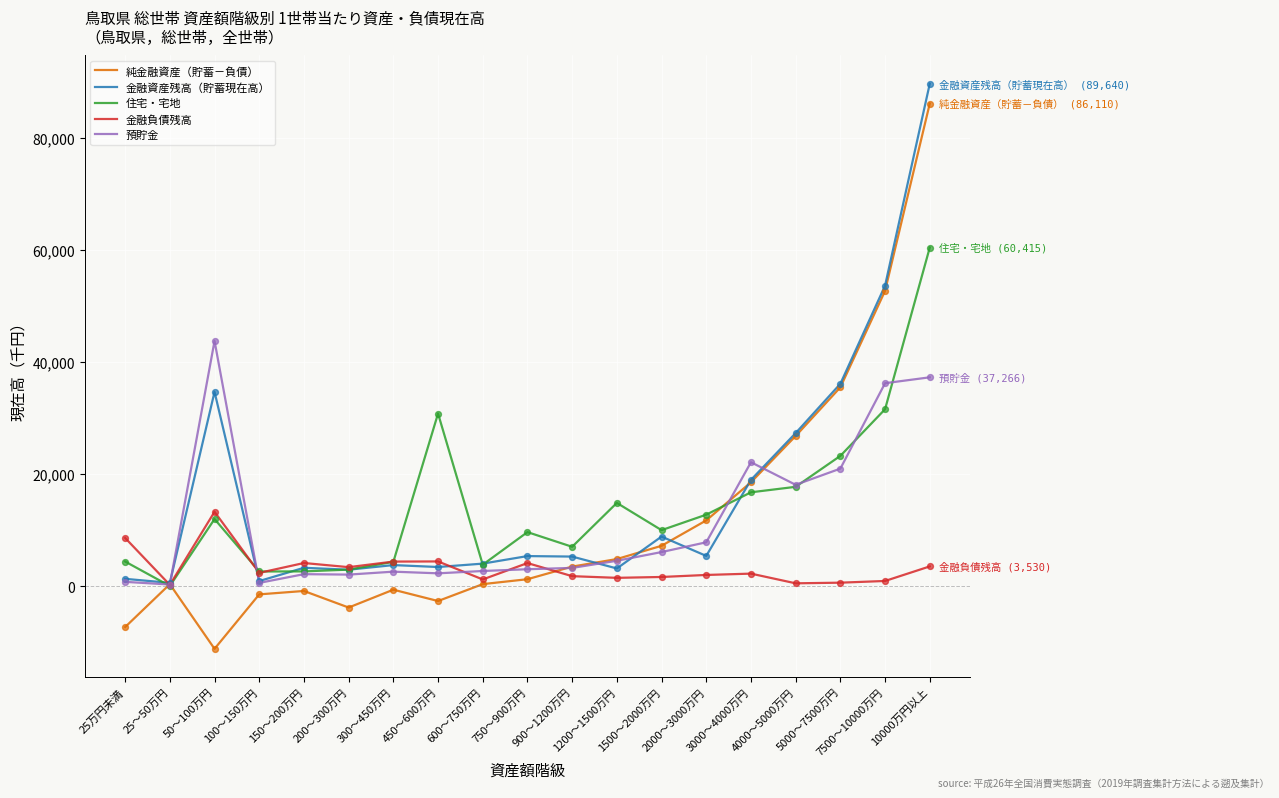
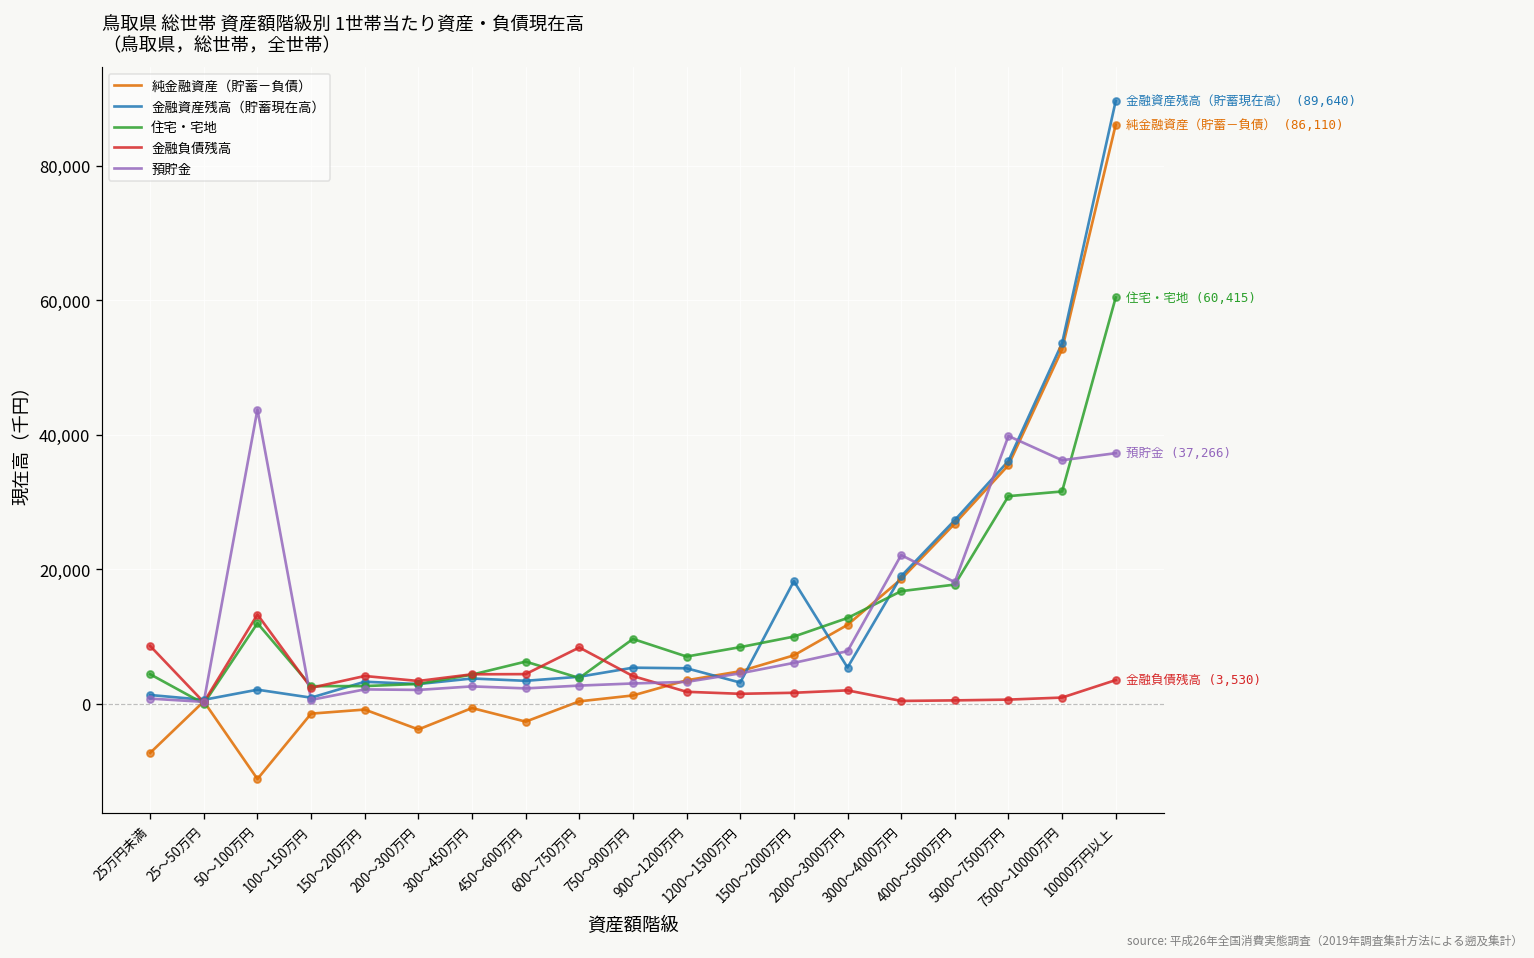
金融資産残高（貯蓄現在高）, 50～100万円: 35,000 -> 2,000
住宅・宅地, 450～600万円: 31,000 -> 6,000
金融負債残高, 600～750万円: 1,000 -> 8,000
住宅・宅地, 1200～1500万円: 15,000 -> 8,000
金融資産残高（貯蓄現在高）, 1500～2000万円: 9,000 -> 18,000
金融負債残高, 3000～4000万円: 2,000 -> 0
住宅・宅地, 5000～7500万円: 23,000 -> 31,000
預貯金, 5000～7500万円: 21,000 -> 40,000
